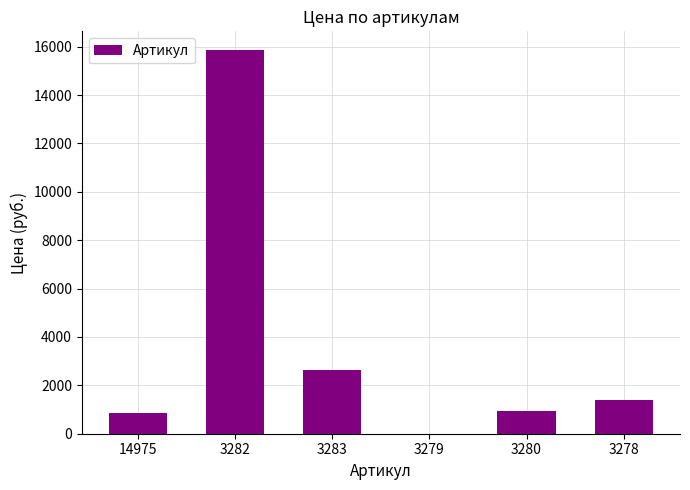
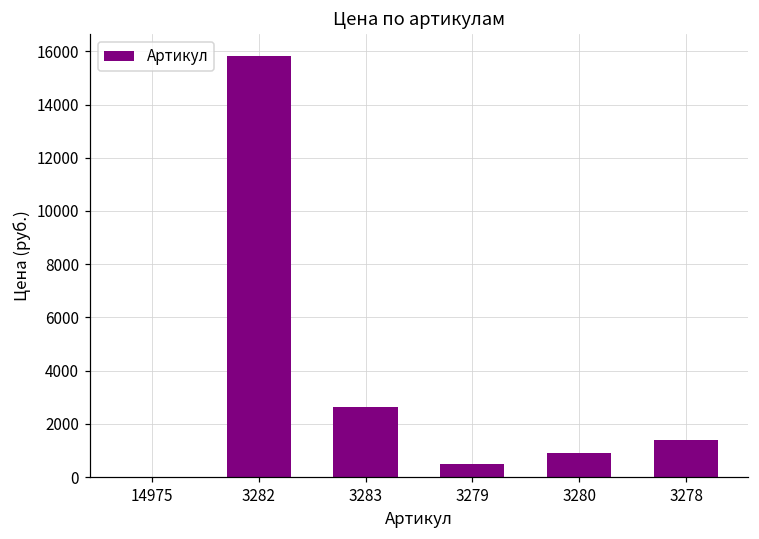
14975: 900 -> 0
3279: 0 -> 500
